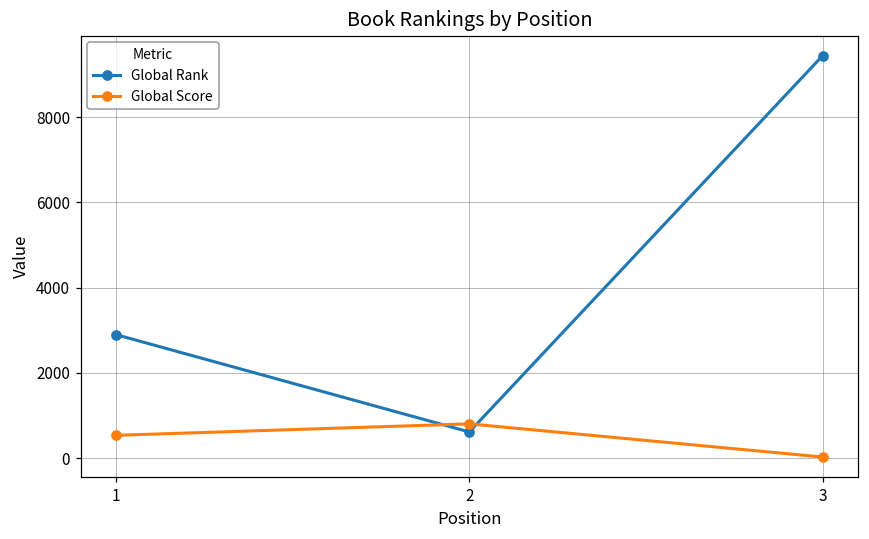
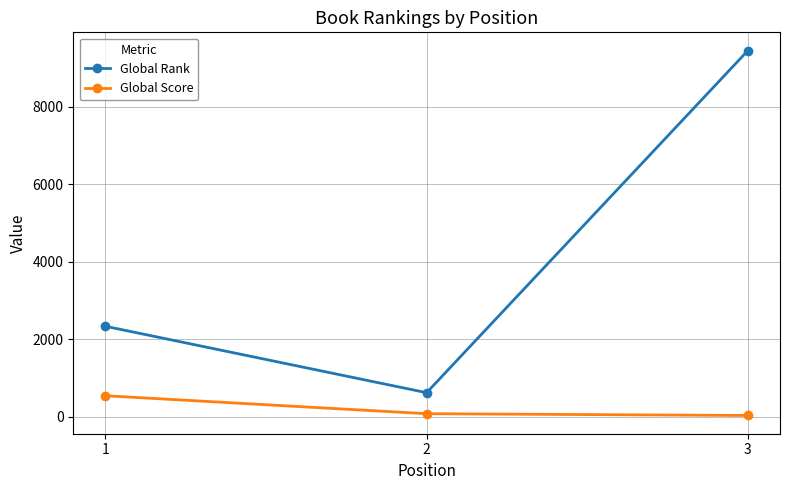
Global Rank, 1: 2900 -> 2300
Global Score, 2: 800 -> 100
